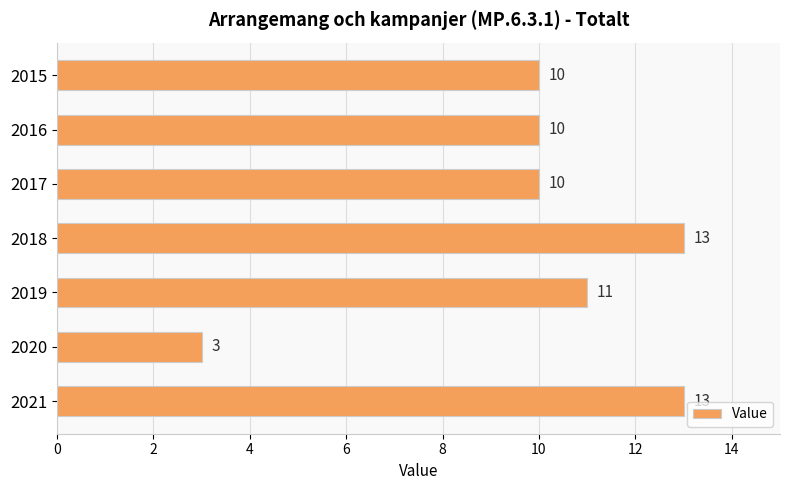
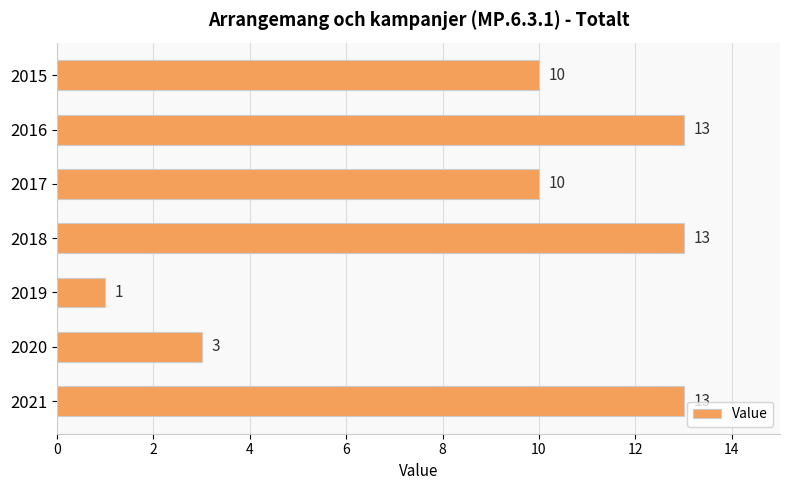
2016: 10 -> 13
2019: 11 -> 1
